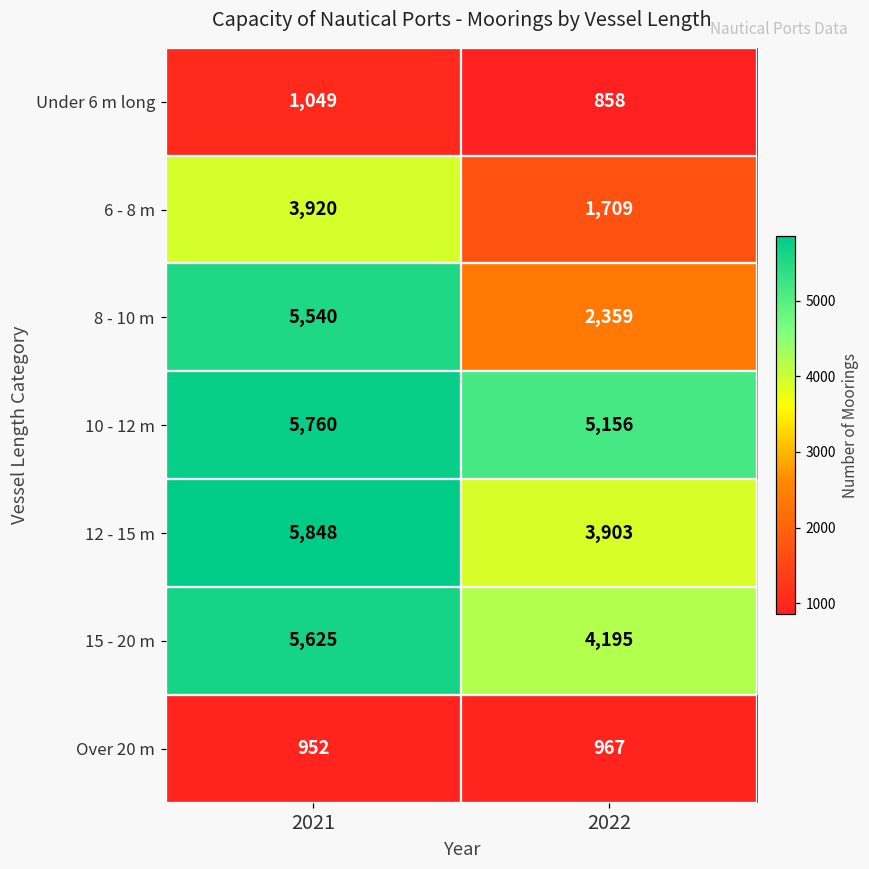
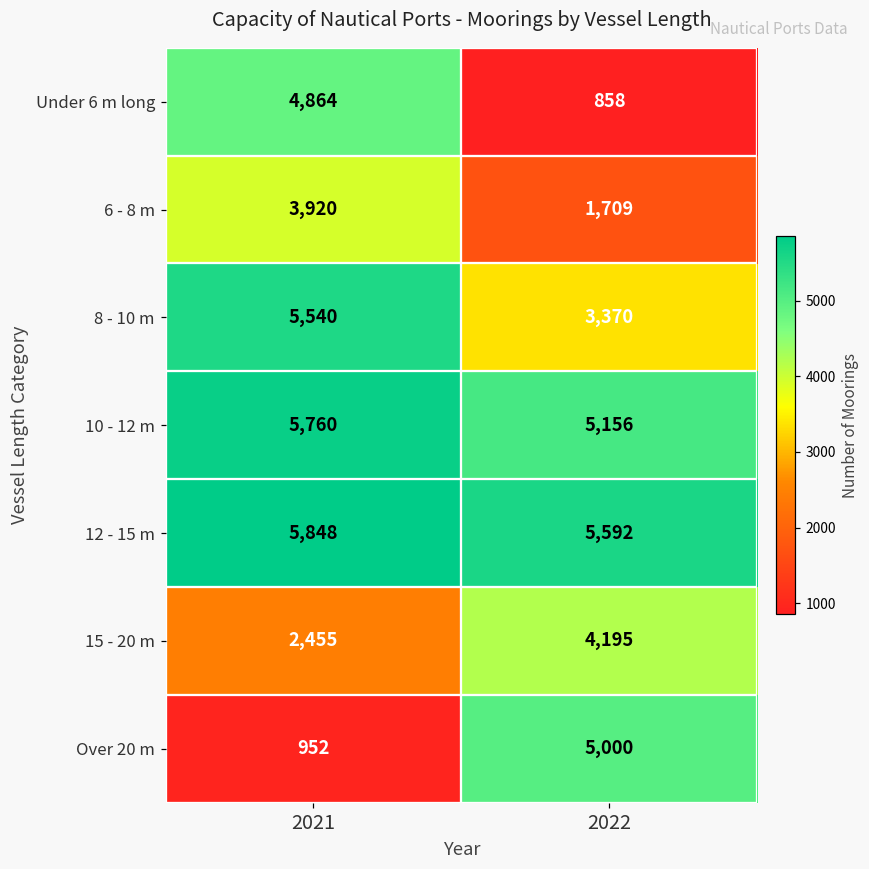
Under 6 m long, 2021: 1,049 -> 4,864
8 - 10 m, 2022: 2,359 -> 3,370
12 - 15 m, 2022: 3,903 -> 5,592
15 - 20 m, 2021: 5,625 -> 2,455
Over 20 m, 2022: 967 -> 5,000
